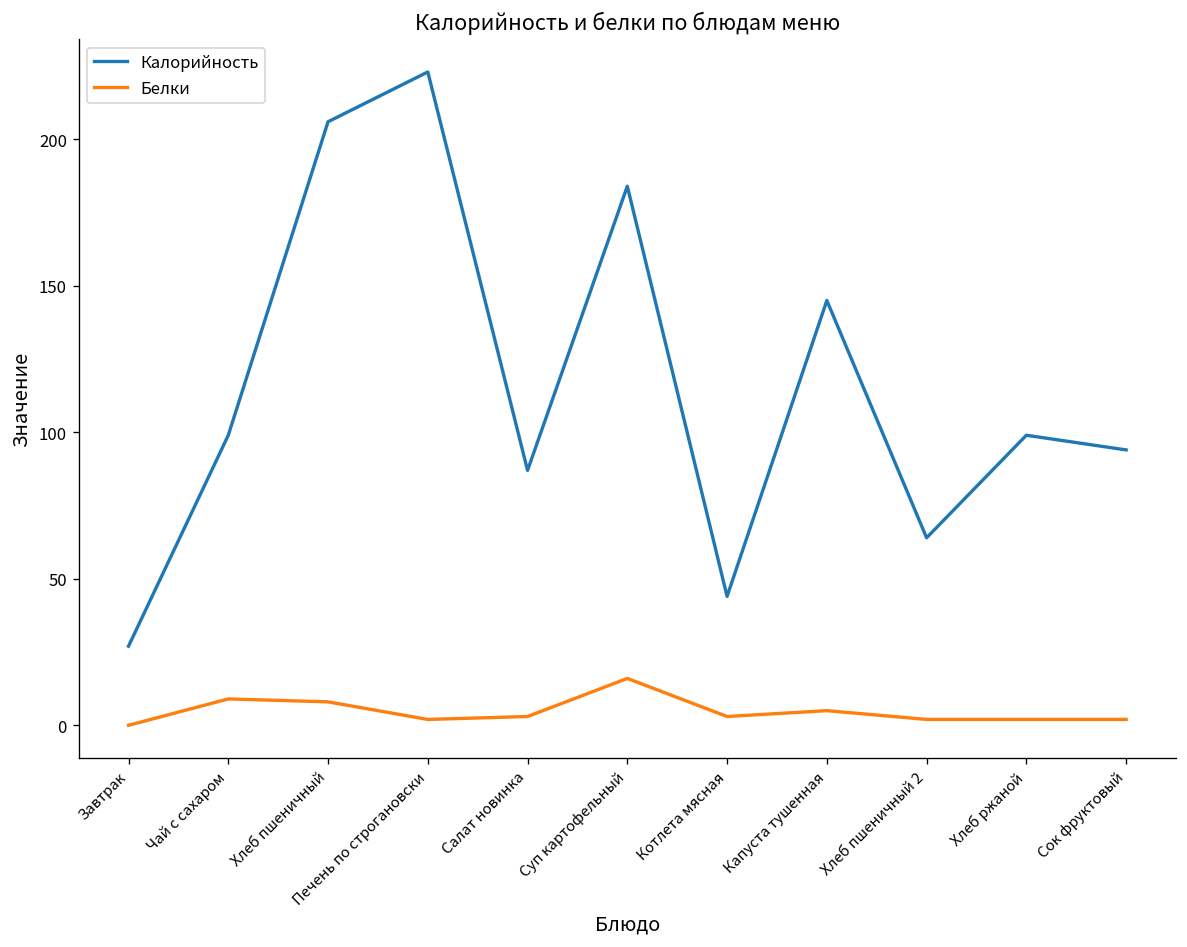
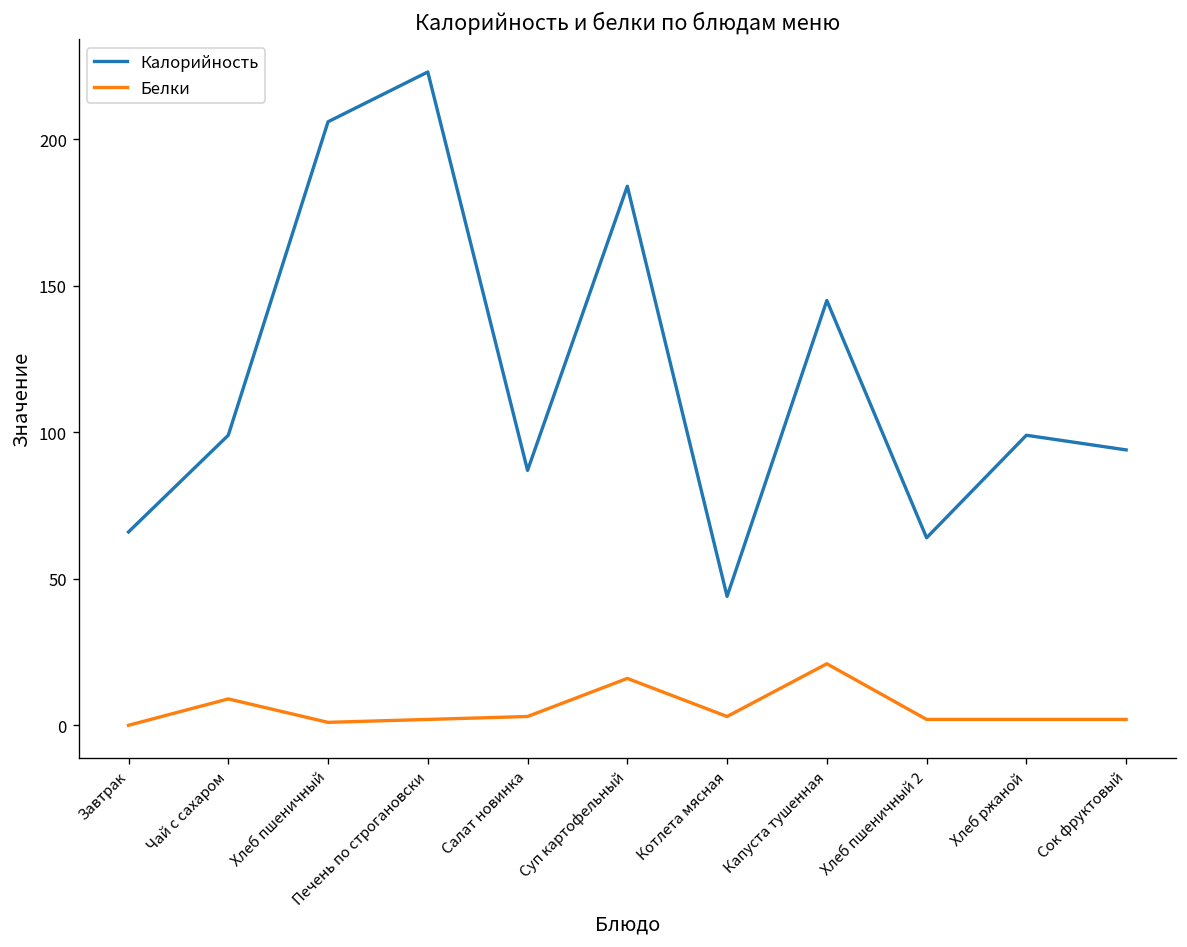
Калорийность, Завтрак: 27 -> 66
Белки, Хлеб пшеничный: 8 -> 1
Белки, Капуста тушенная: 5 -> 21
